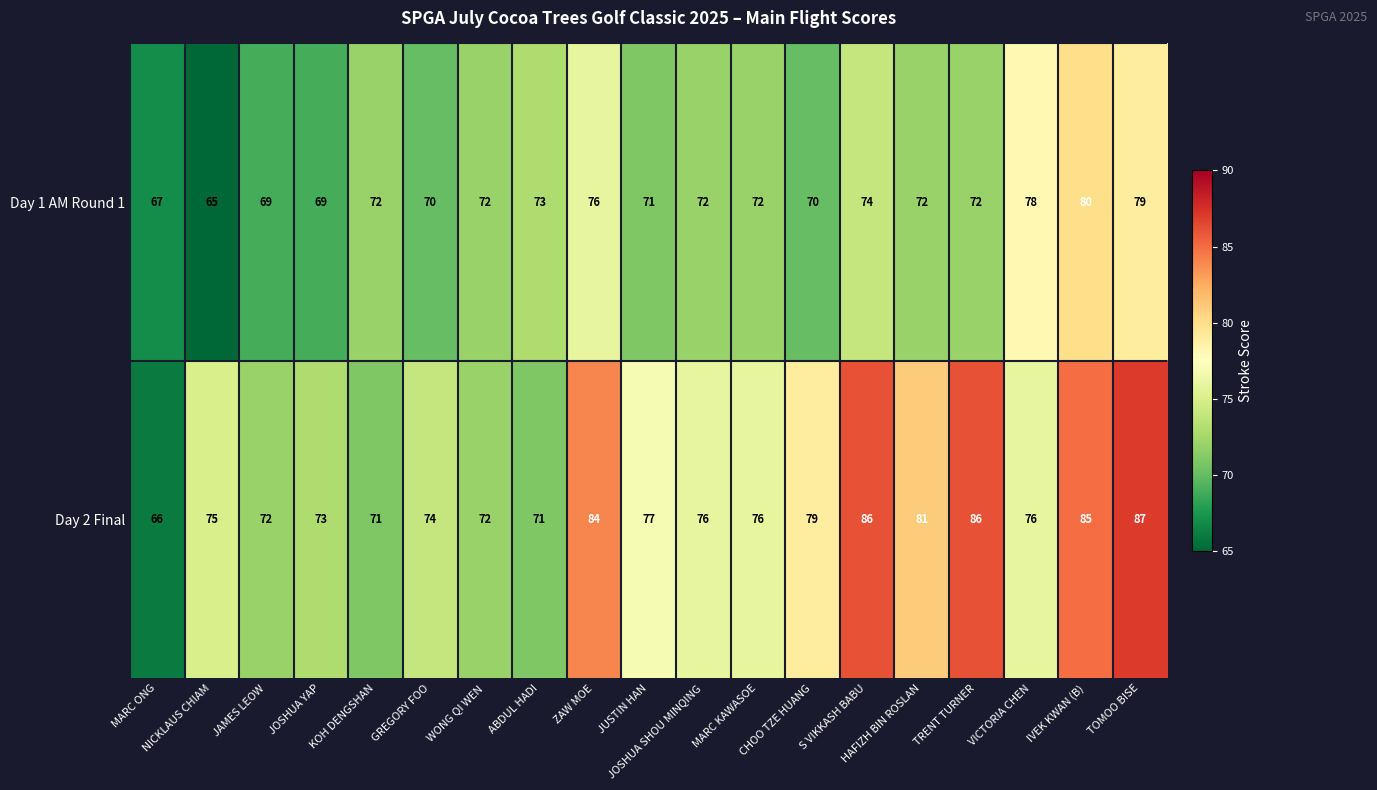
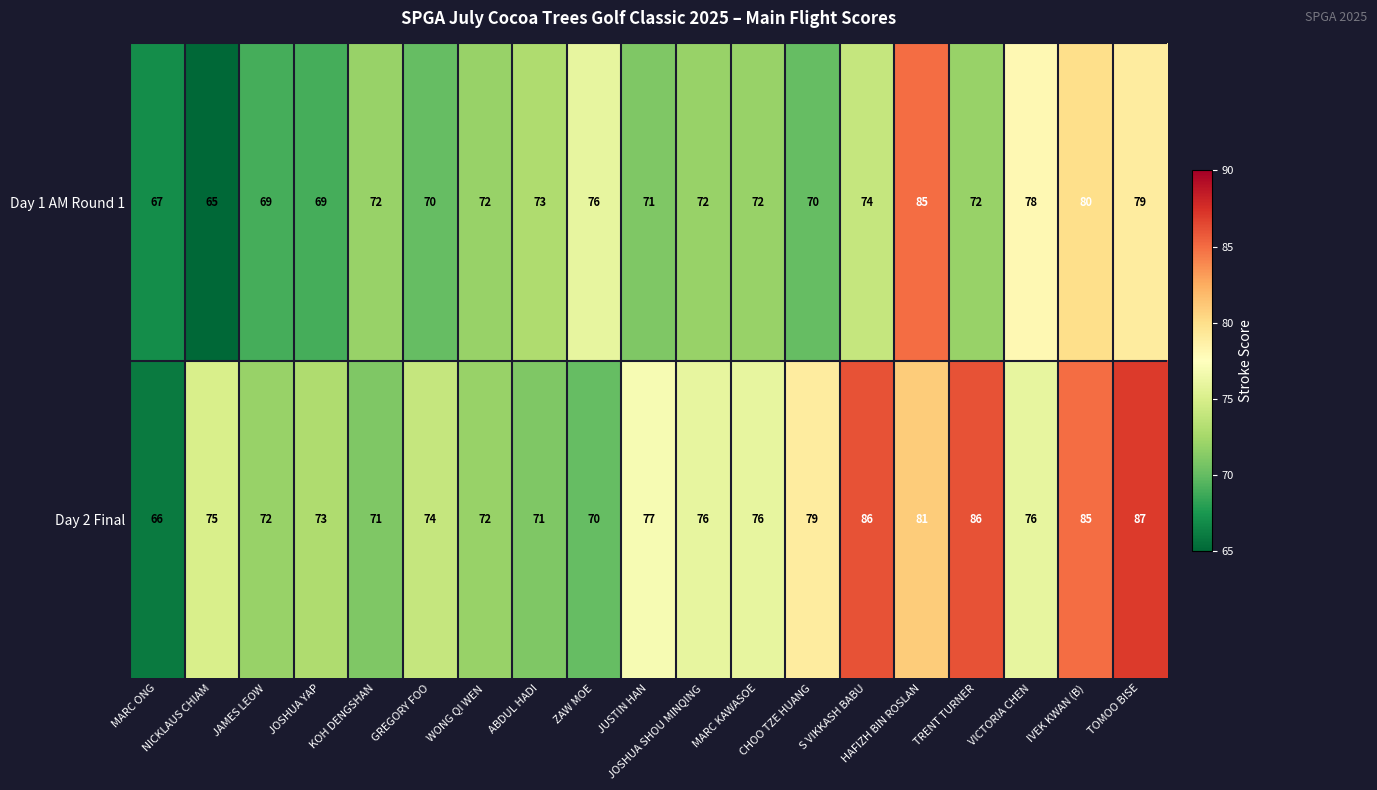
Day 1 AM Round 1, HAFIZH BIN ROSLAN: 72 -> 85
Day 2 Final, ZAW MOE: 84 -> 70
